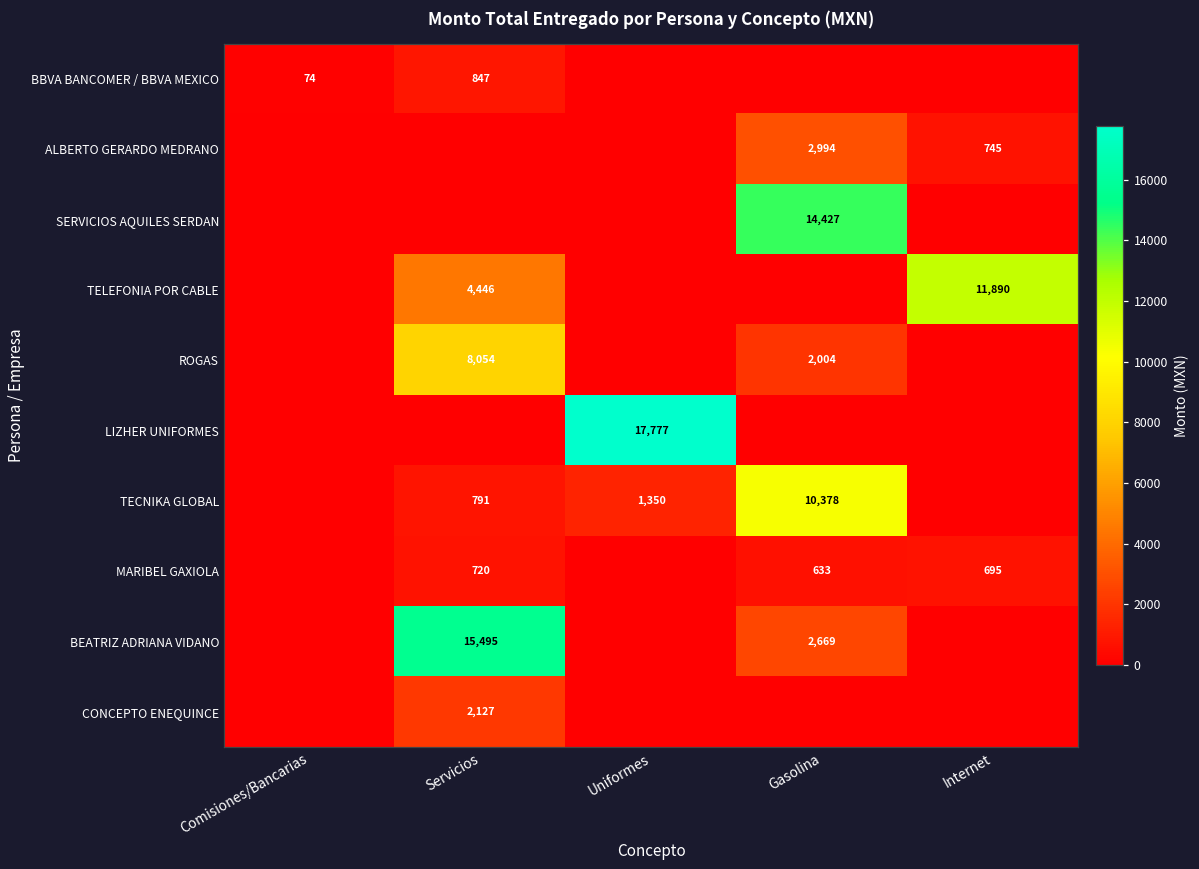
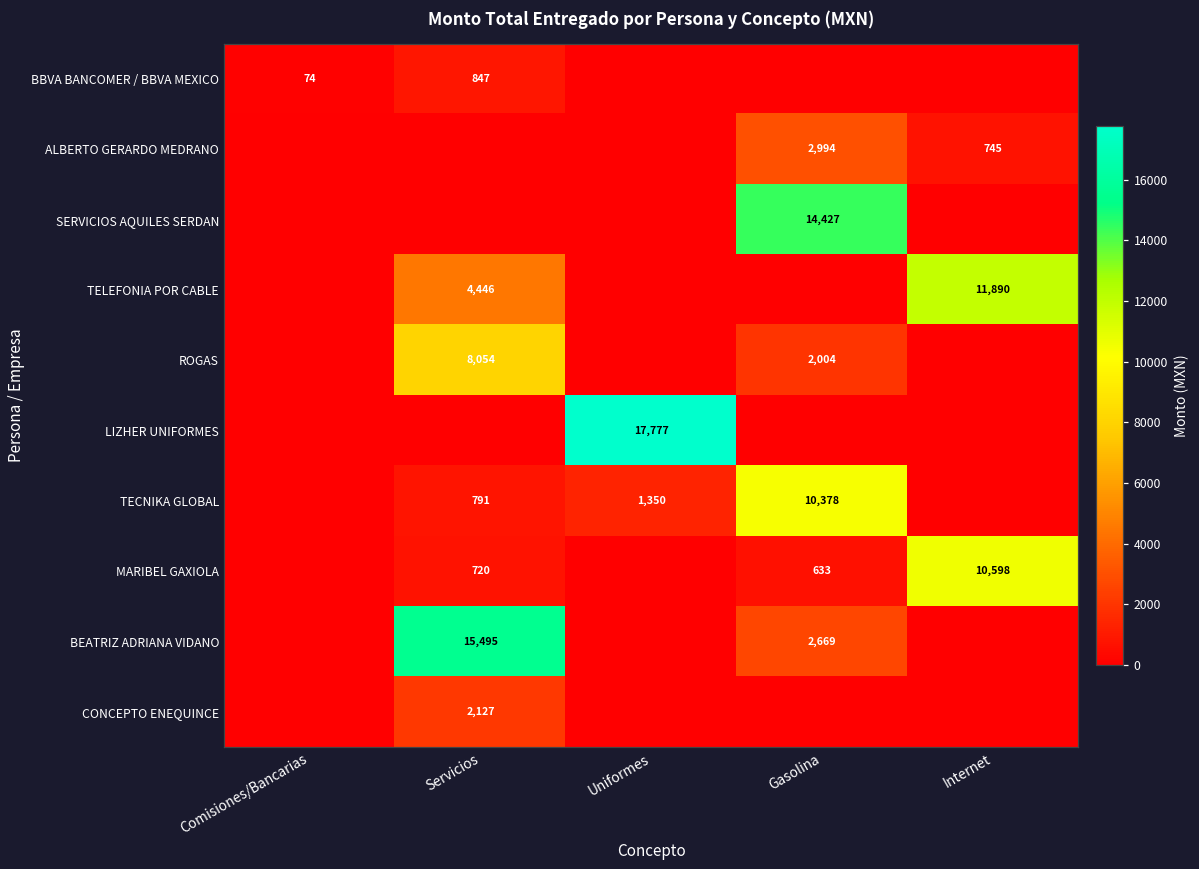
MARIBEL GAXIOLA, Internet: 695 -> 10,598
